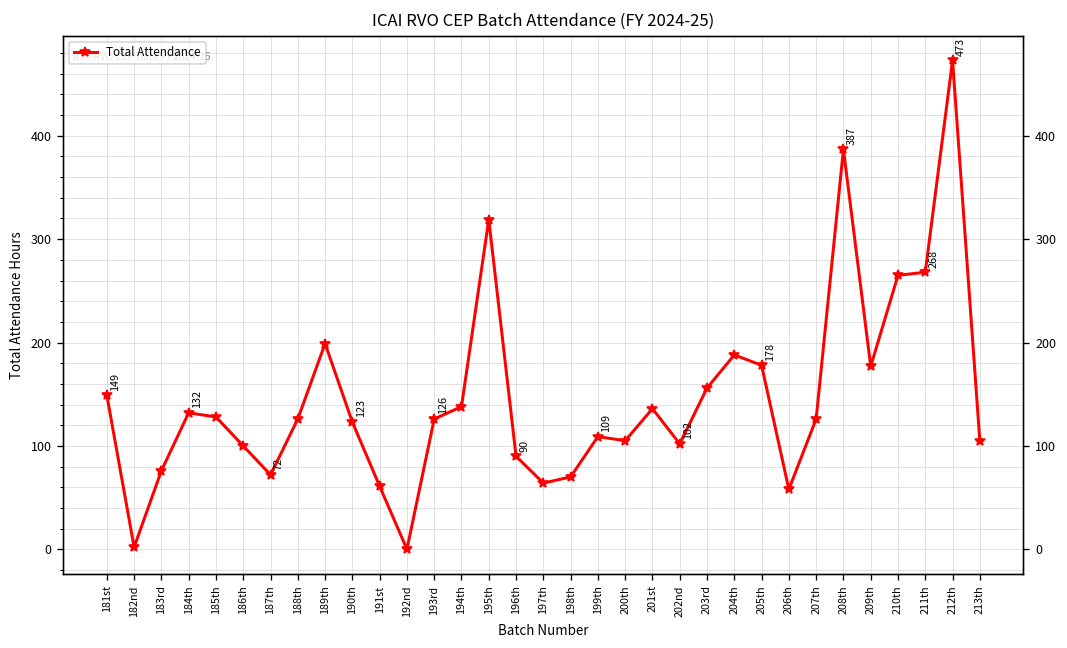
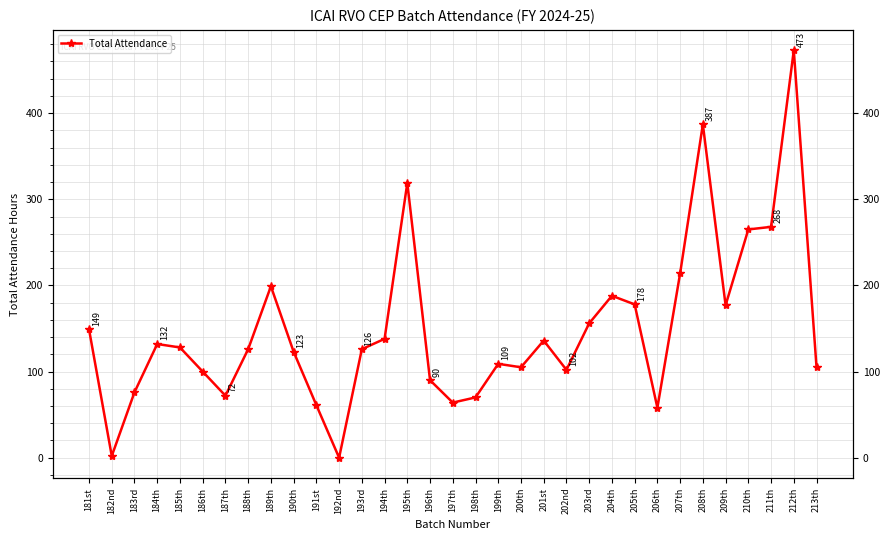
207th: 130 -> 210
